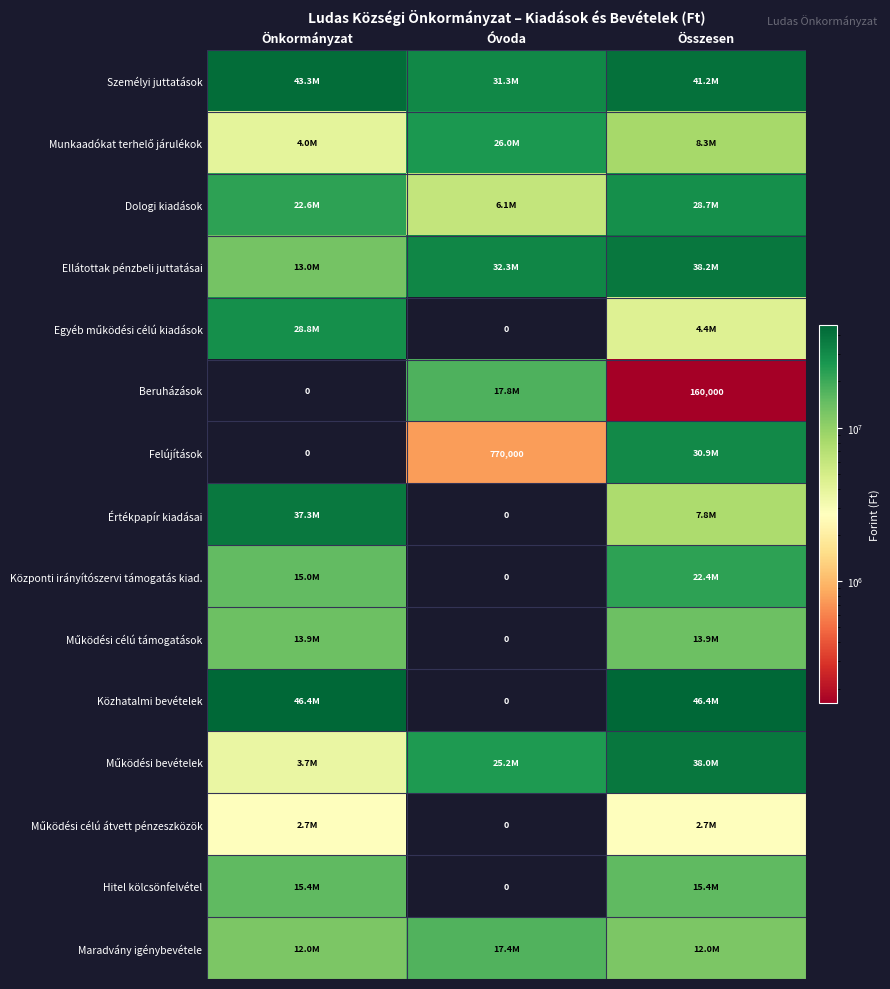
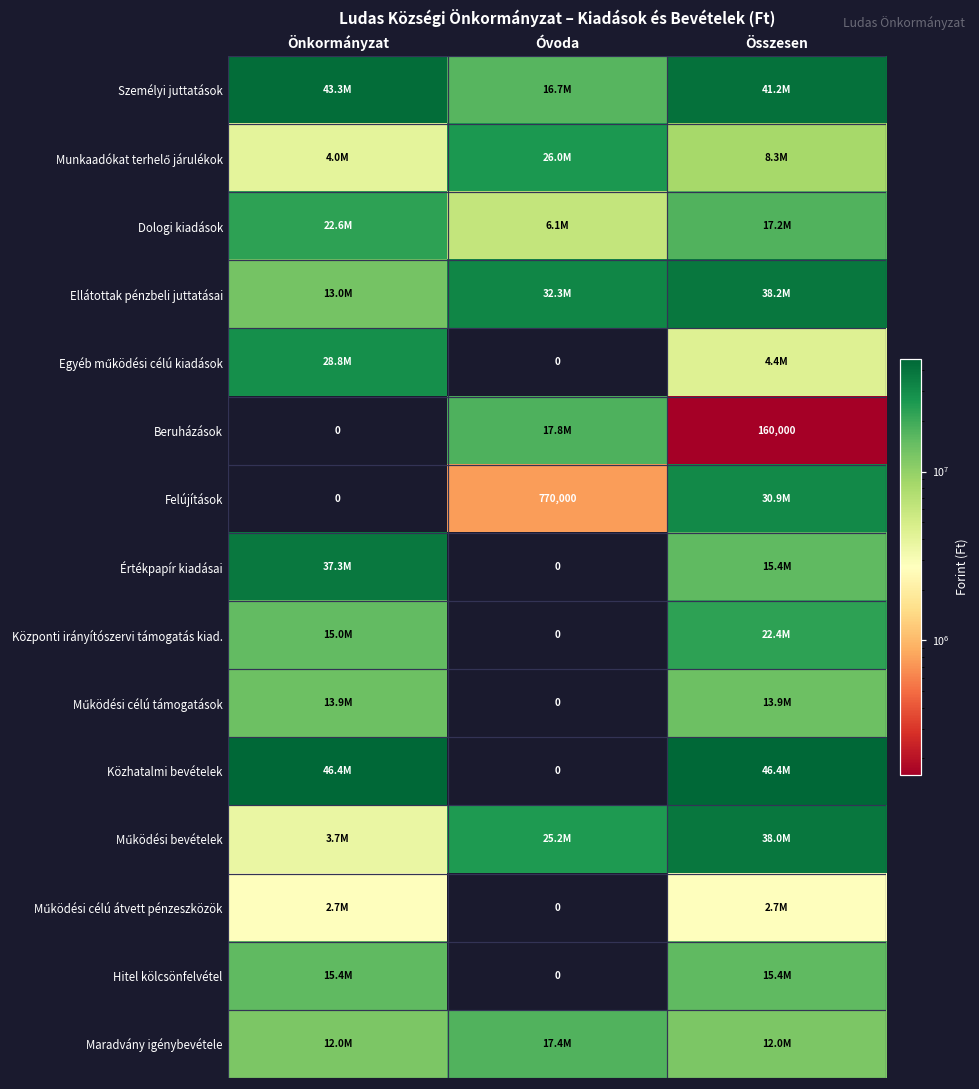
Személyi juttatások, Óvoda: 31.3M -> 16.7M
Dologi kiadások, Összesen: 28.7M -> 17.2M
Értékpapír kiadásai, Összesen: 7.8M -> 15.4M
